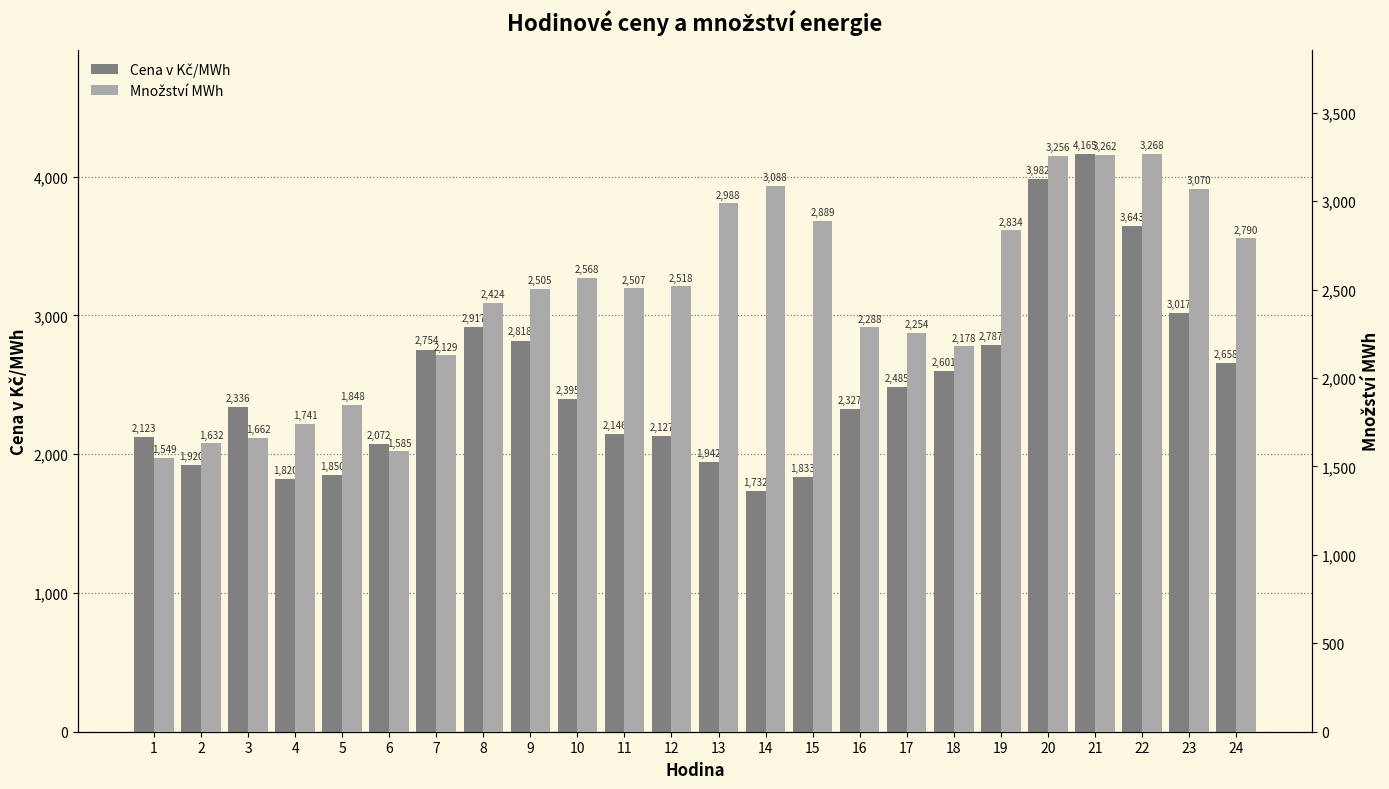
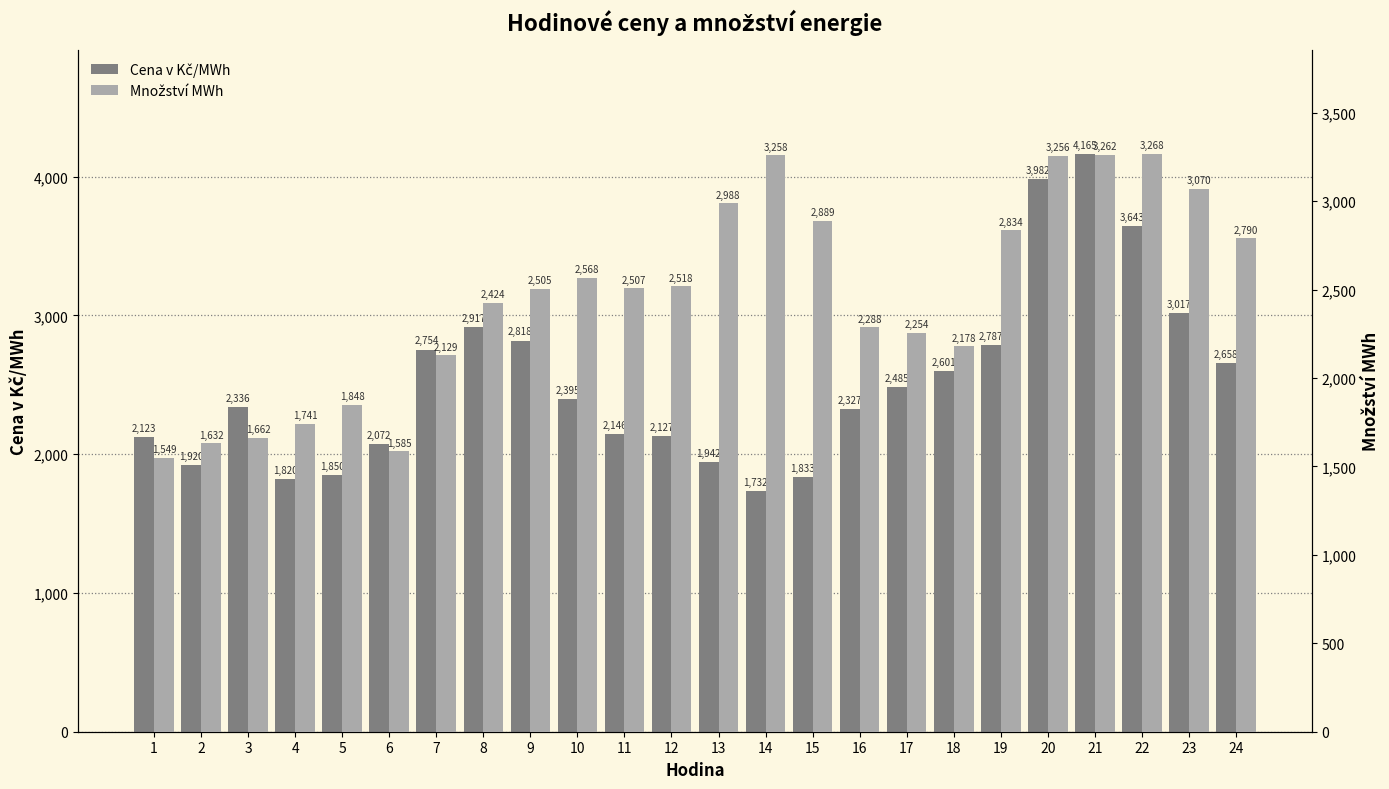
Množství MWh, 14: 3,088 -> 3,258
